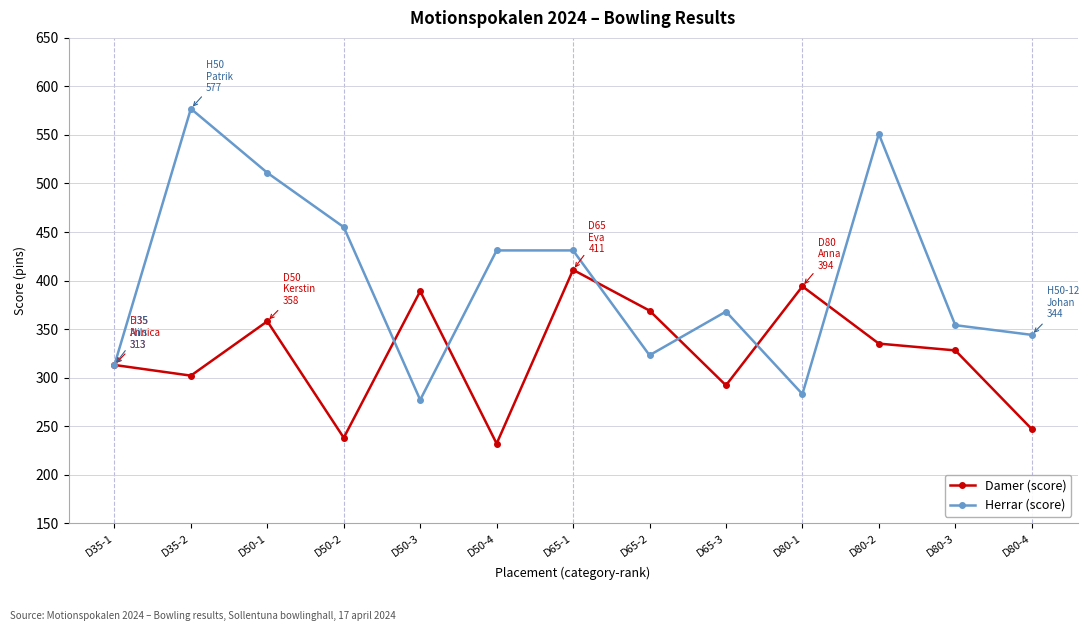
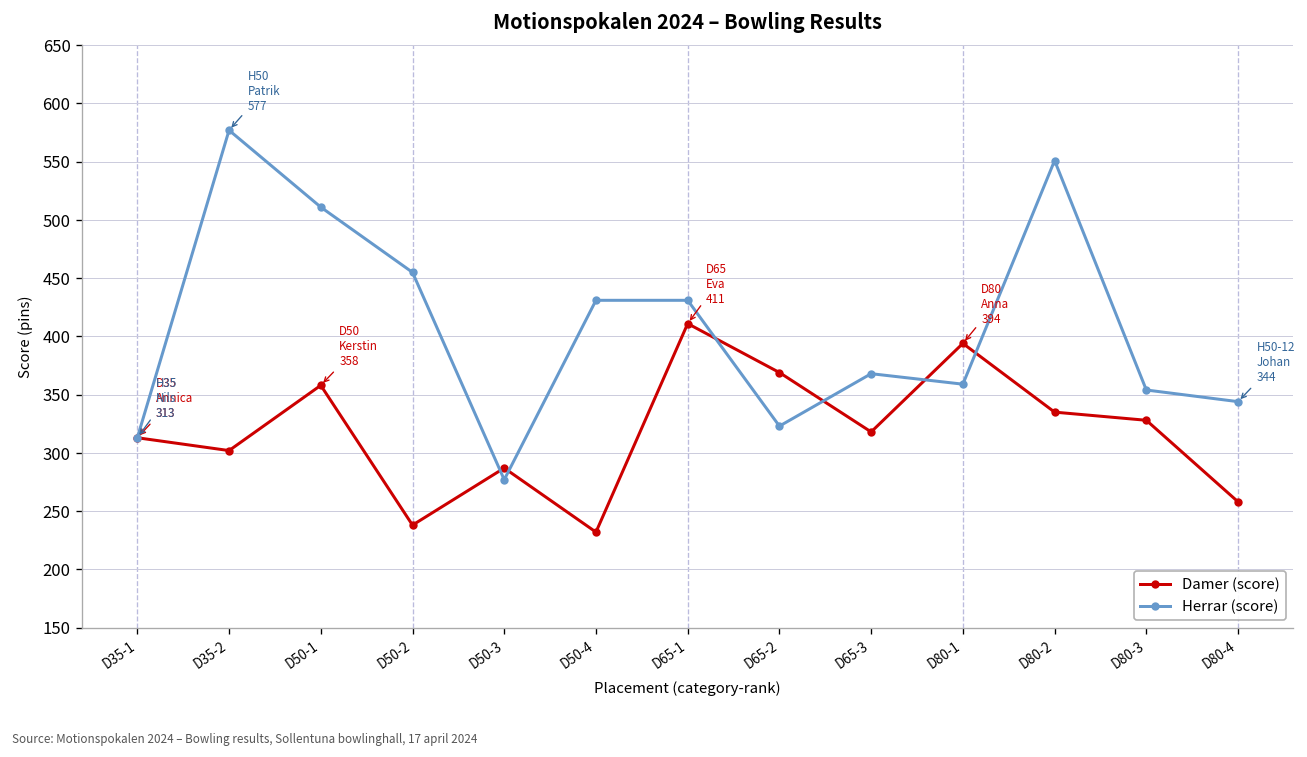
Damer (score), D50-3: 390 -> 290
Damer (score), D65-3: 290 -> 320
Herrar (score), D80-1: 280 -> 360
Damer (score), D80-4: 250 -> 260
